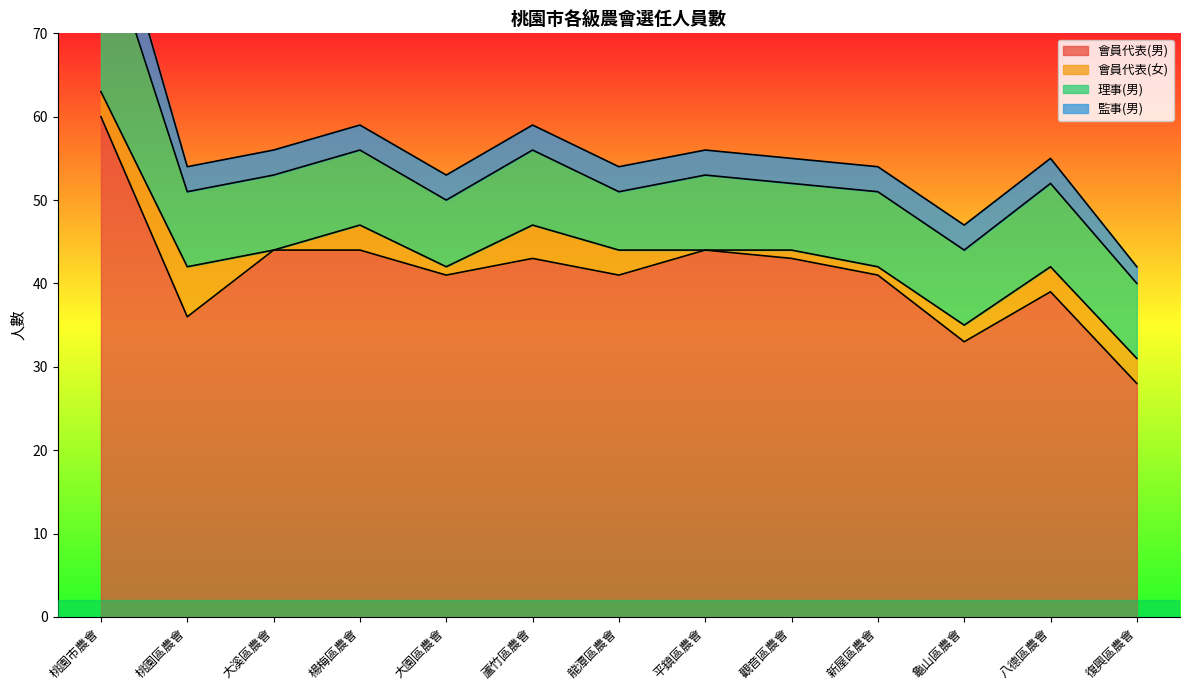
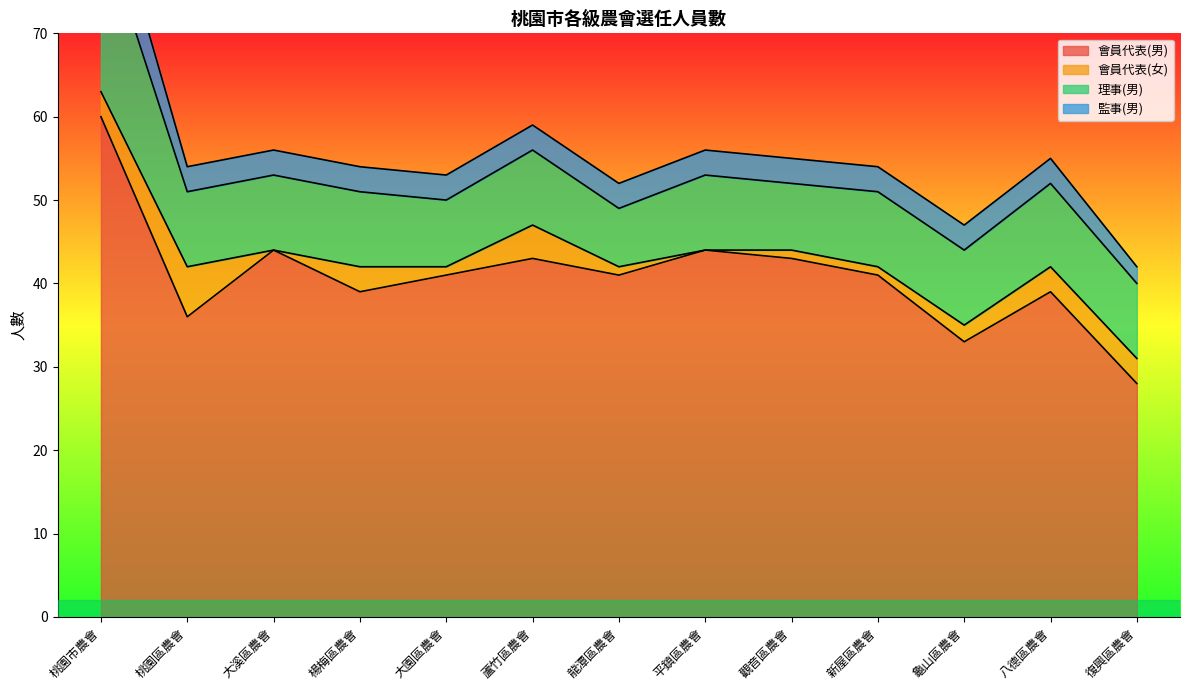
會員代表(男), 楊梅區農會: 44 -> 39
會員代表(女), 龍潭區農會: 3 -> 1
